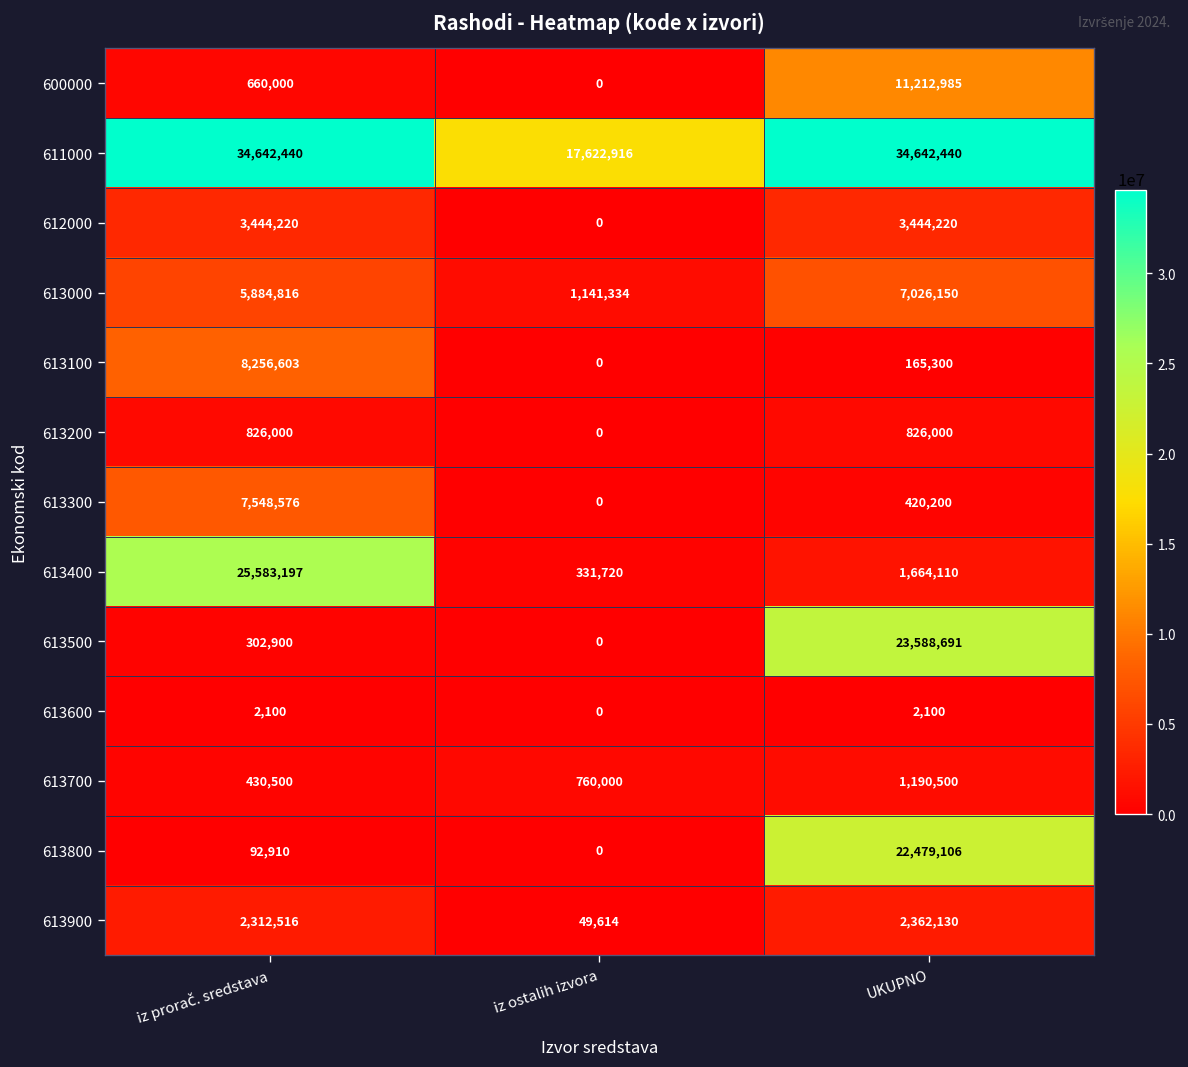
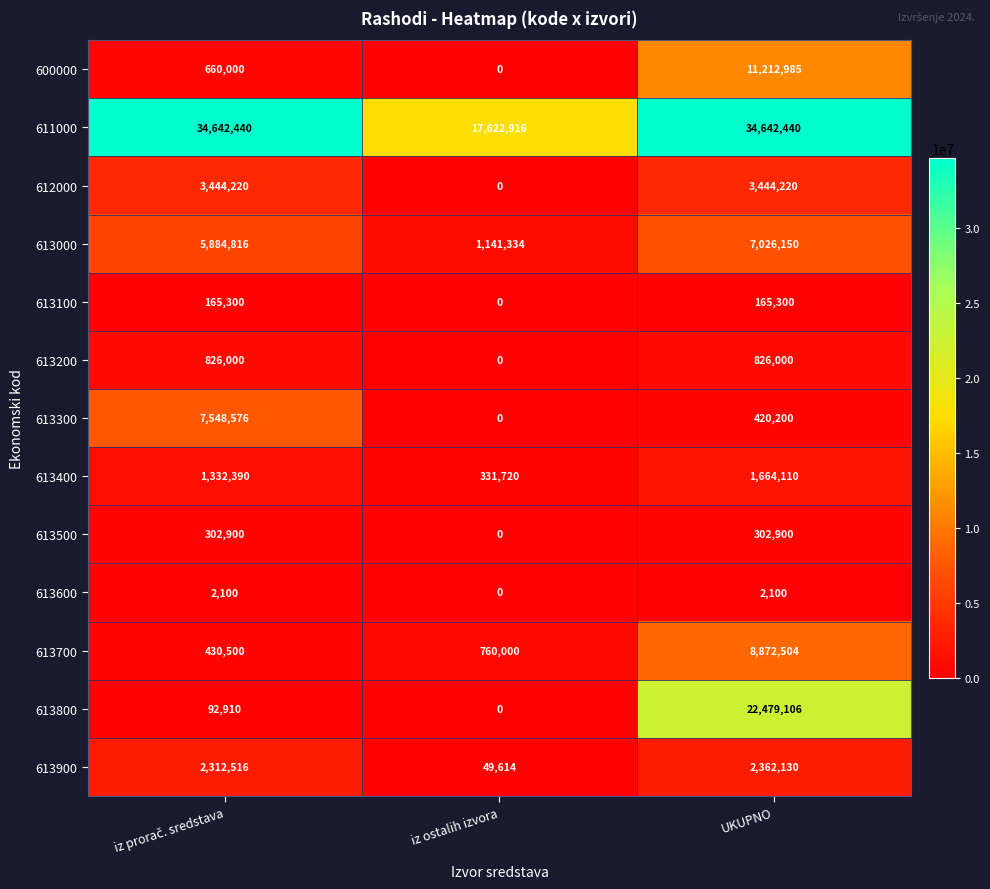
613100, iz prorač. sredstava: 8,256,603 -> 165,300
613400, iz prorač. sredstava: 25,583,197 -> 1,332,390
613500, UKUPNO: 23,588,691 -> 302,900
613700, UKUPNO: 1,190,500 -> 8,872,504
